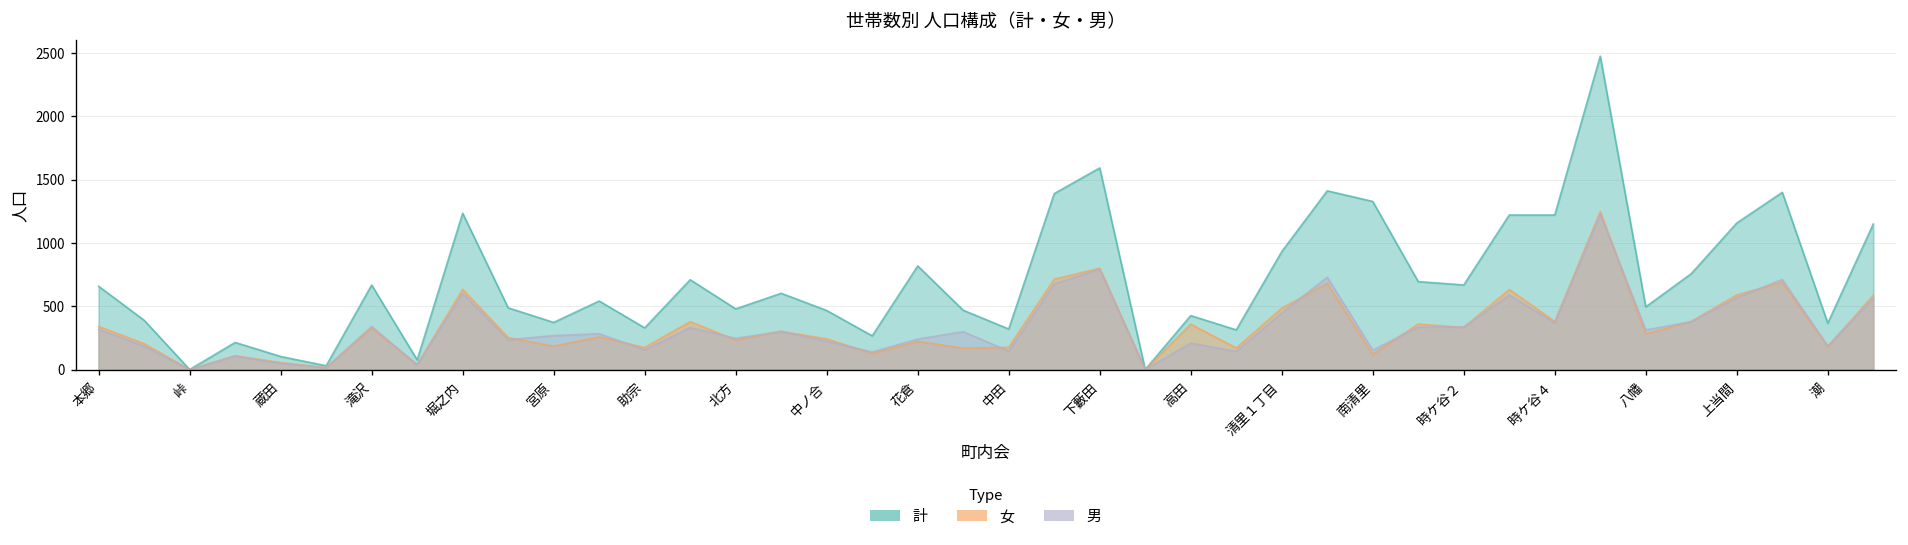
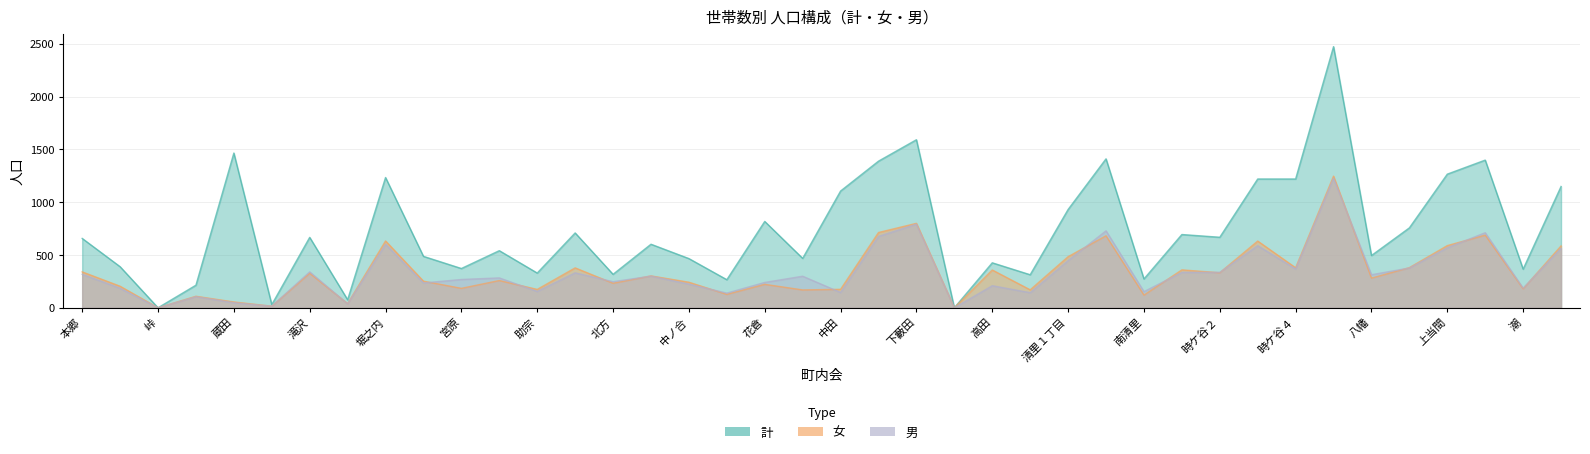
計, 蔵田: 100 -> 1470
計, 北方: 480 -> 320
計, 中田: 320 -> 1110
計, 南清里: 1330 -> 270
計, 上当間: 1160 -> 1270
